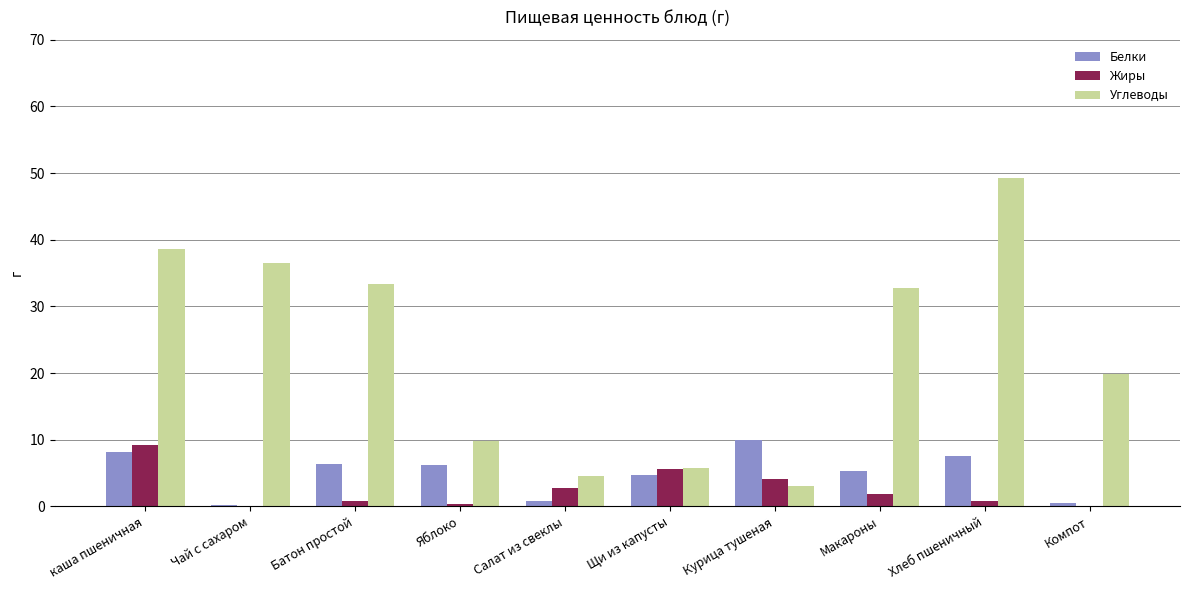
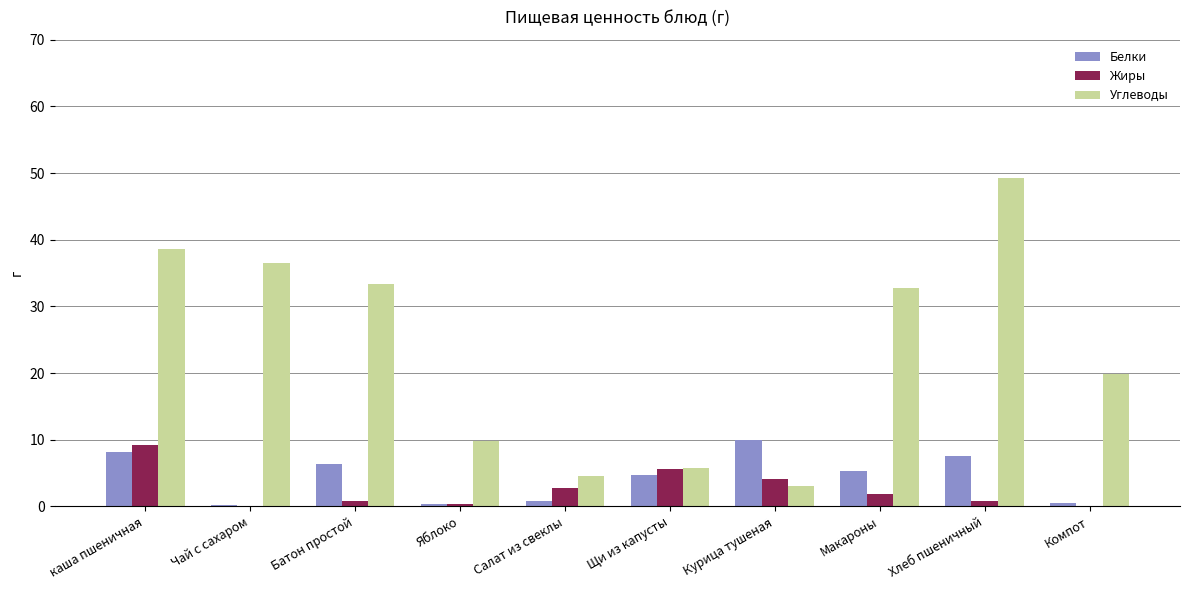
Белки, Яблоко: 6 -> 0
